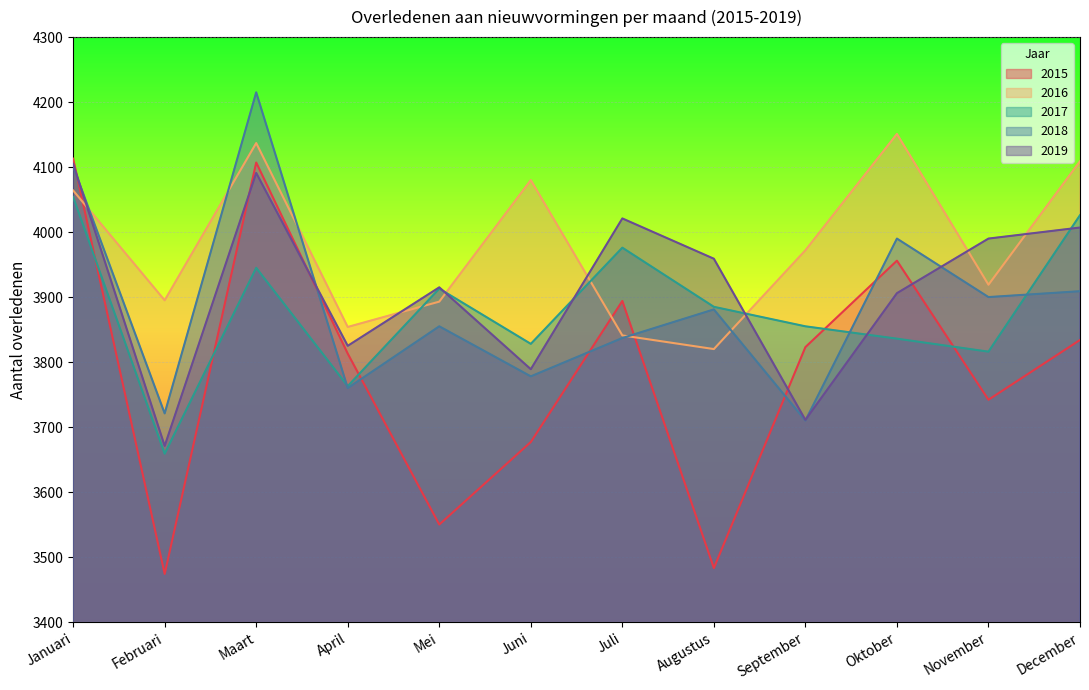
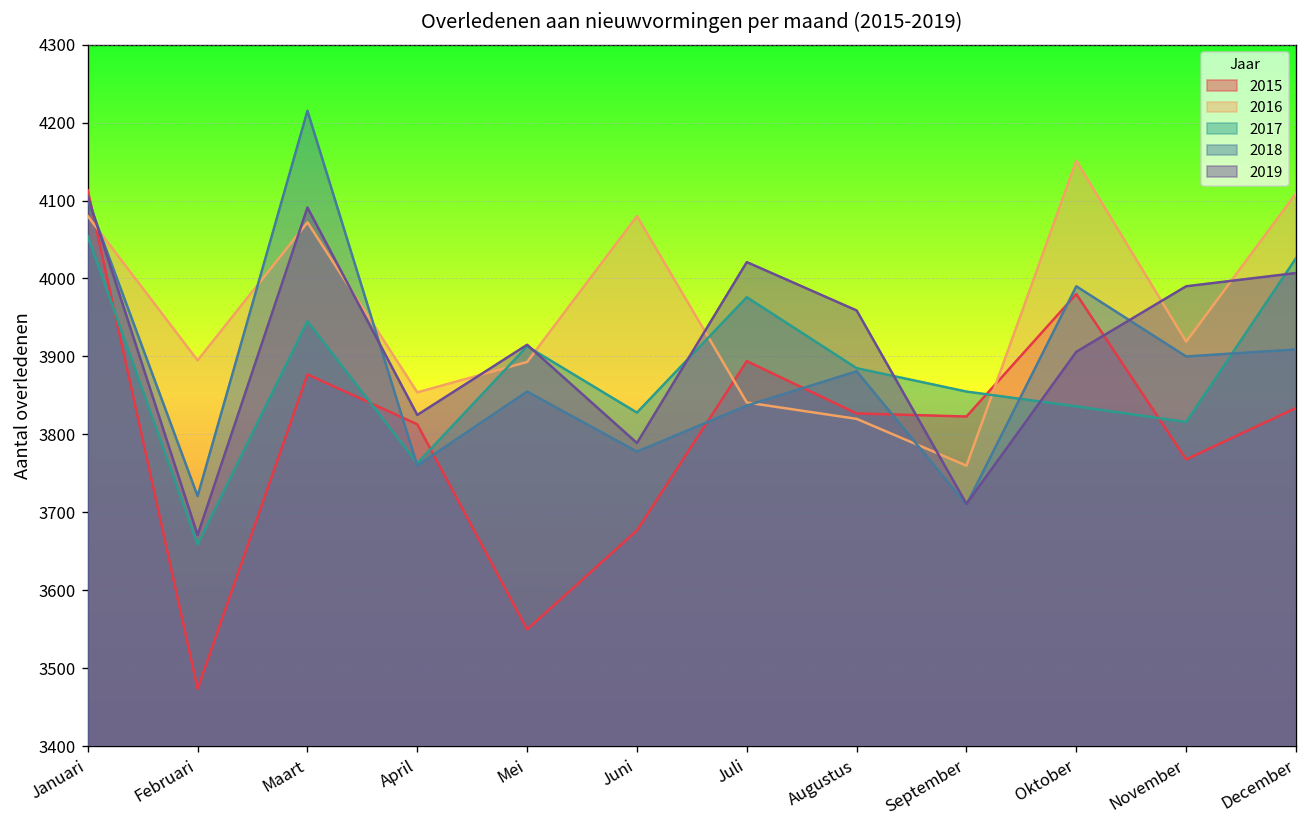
2016, Januari: 4060 -> 4080
2015, Maart: 4110 -> 3880
2016, Maart: 4140 -> 4070
2015, Augustus: 3480 -> 3830
2016, September: 3970 -> 3760
2015, Oktober: 3960 -> 3980
2015, November: 3740 -> 3770
